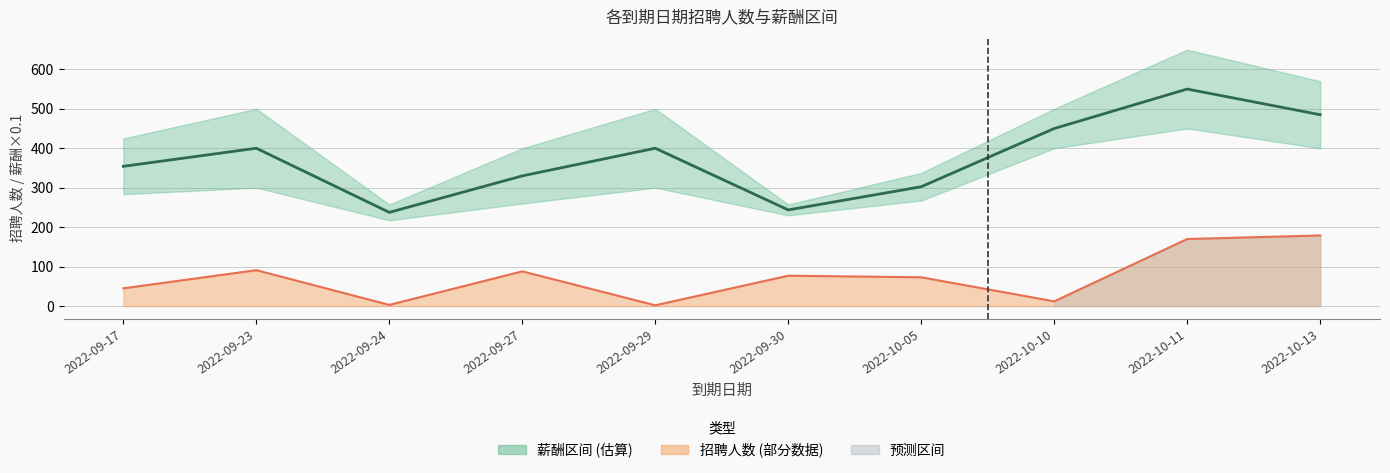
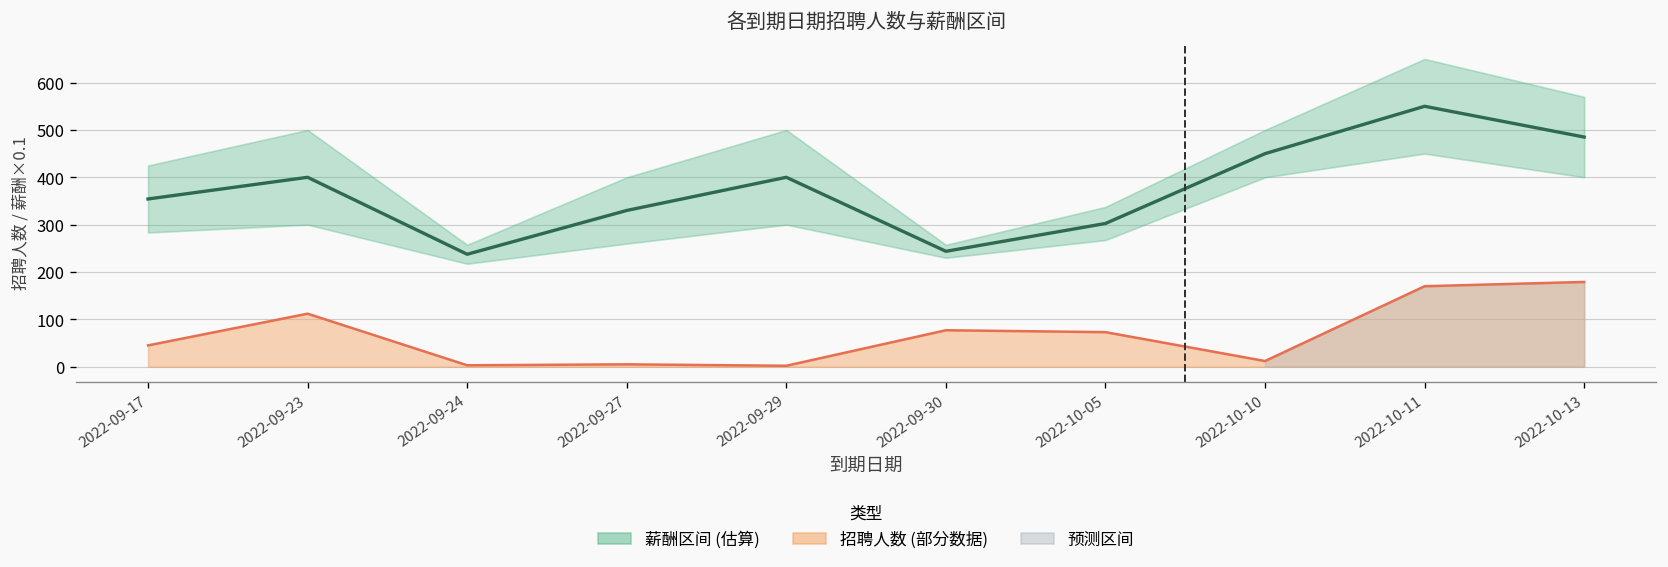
招聘人数 (部分数据), 2022-09-23: 90 -> 110
招聘人数 (部分数据), 2022-09-27: 90 -> 10
